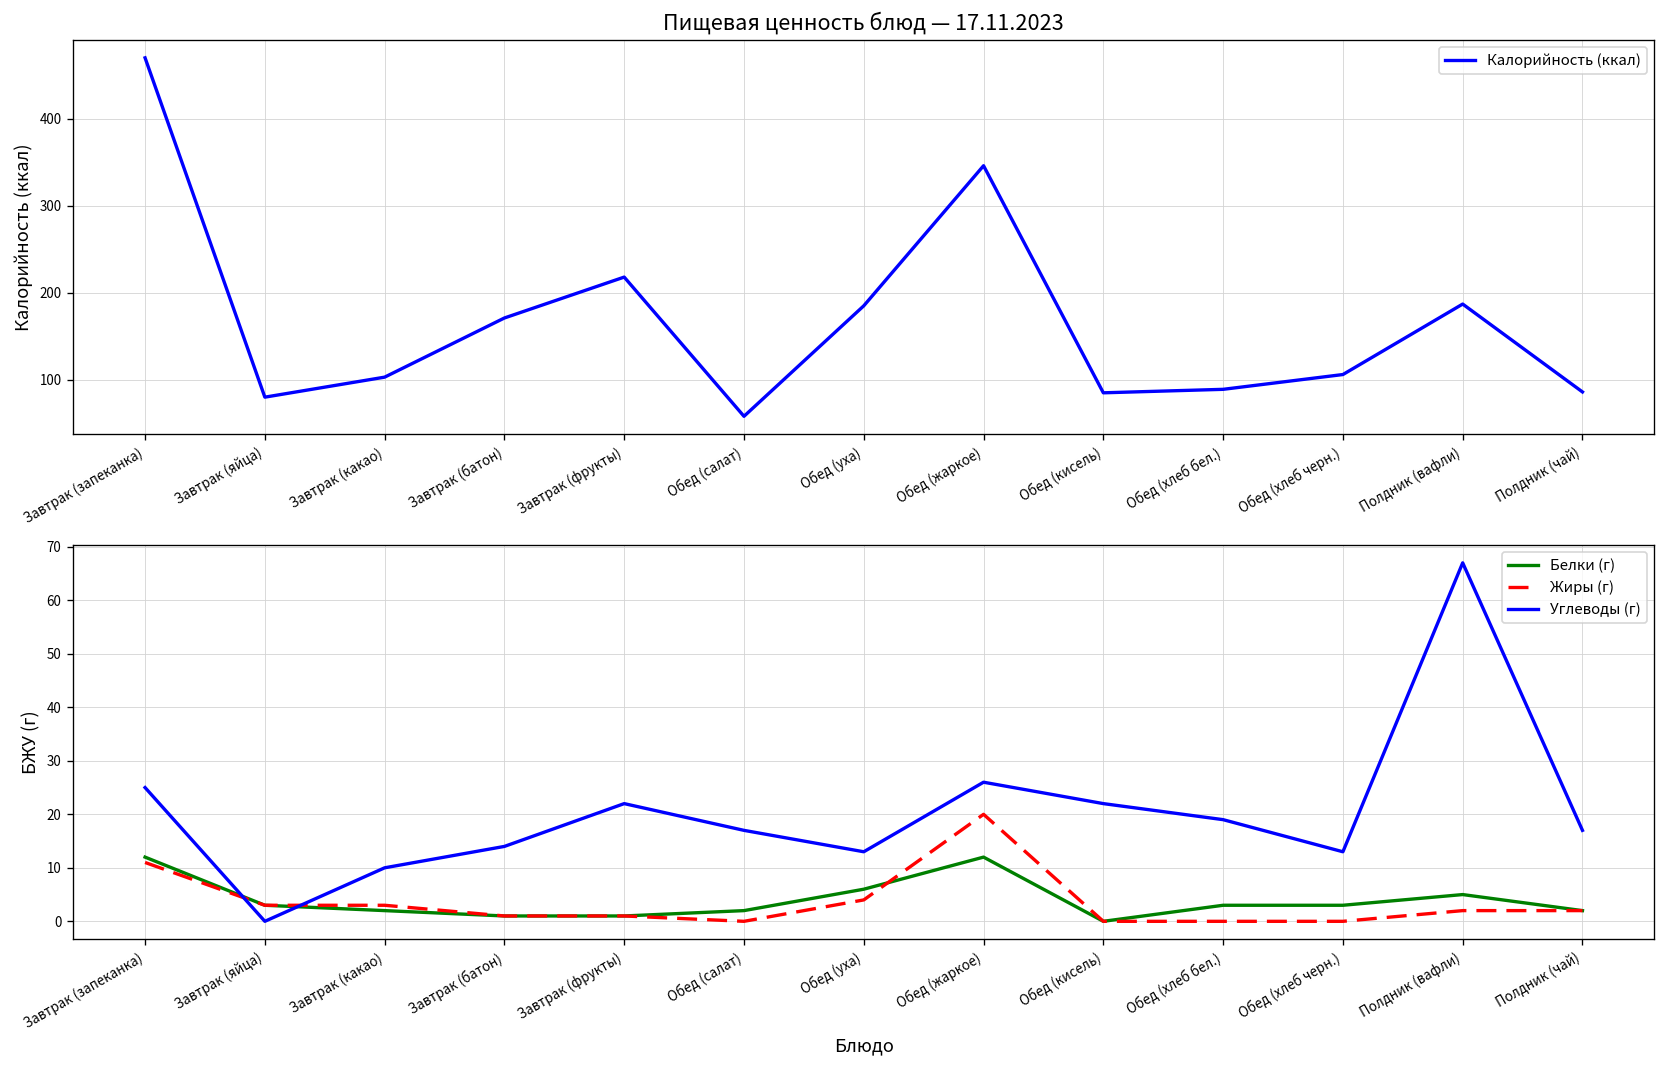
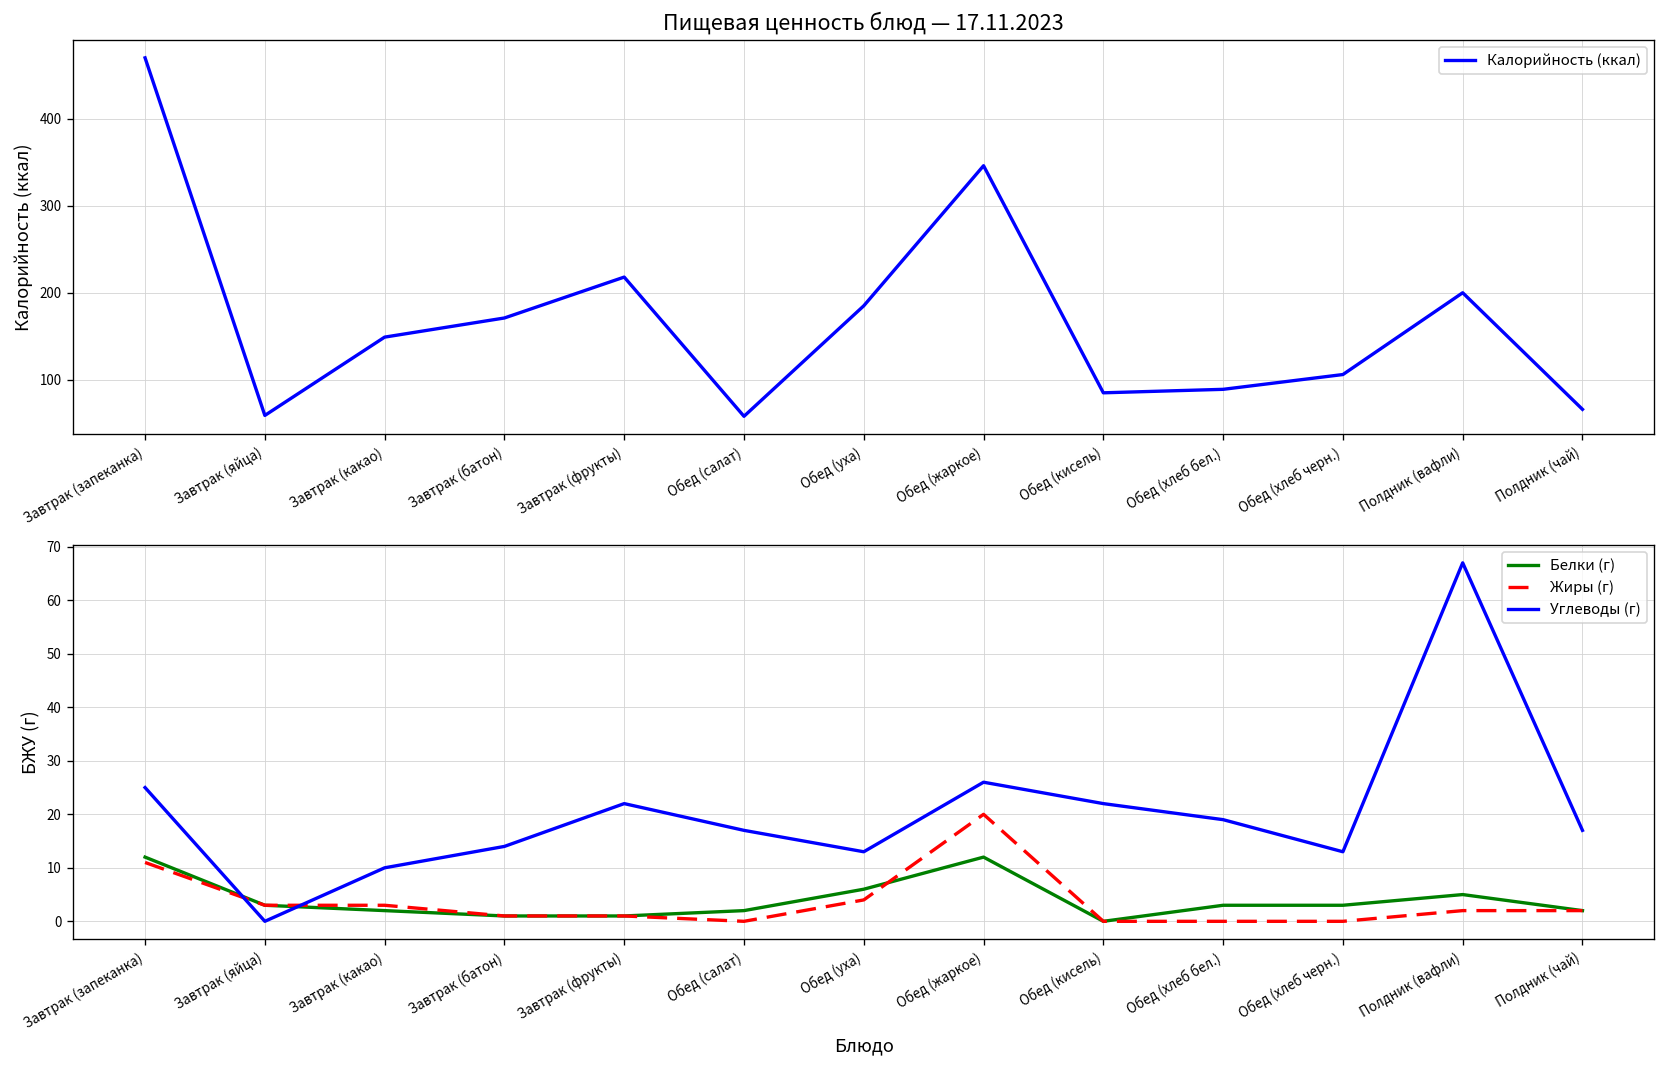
Пищевая ценность блюд — 17.11.2023, Завтрак (яйца): 80 -> 60
Пищевая ценность блюд — 17.11.2023, Завтрак (какао): 100 -> 150
Пищевая ценность блюд — 17.11.2023, Полдник (вафли): 190 -> 200
Пищевая ценность блюд — 17.11.2023, Полдник (чай): 90 -> 70
